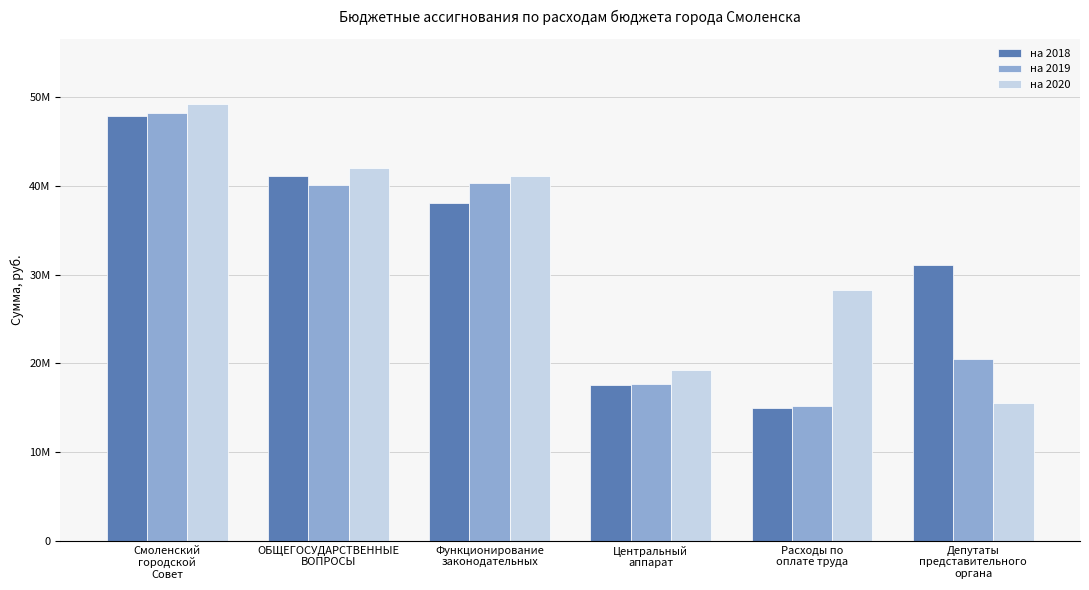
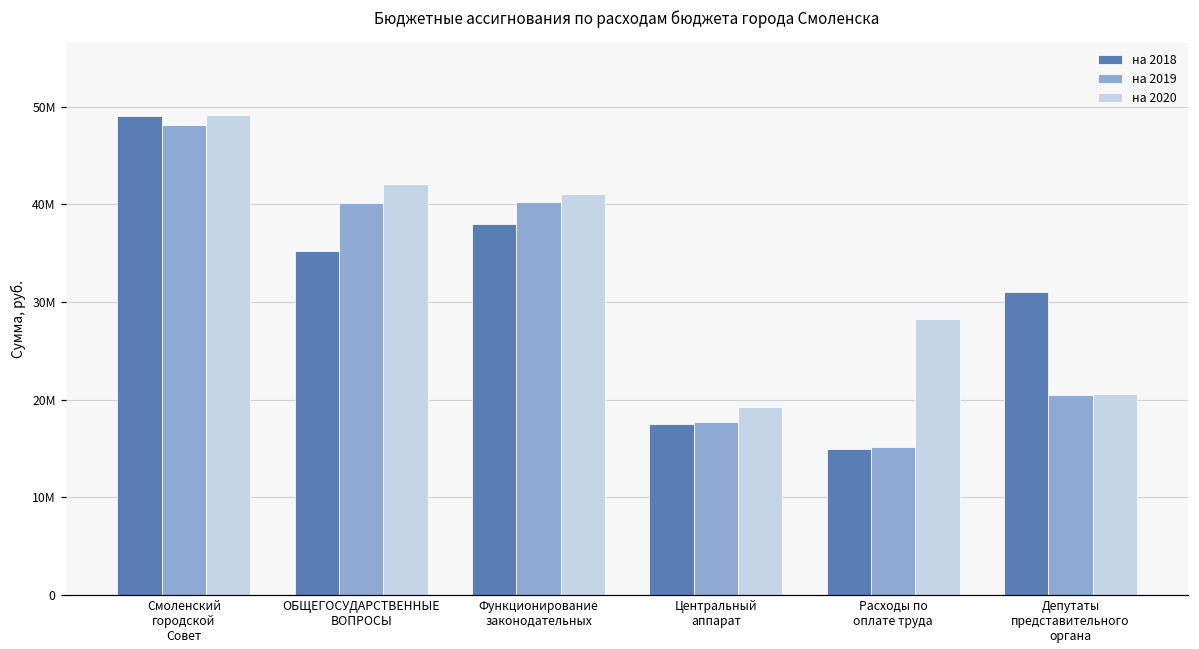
на 2018, Смоленский городской Совет: 48000000 -> 49000000
на 2018, ОБЩЕГОСУДАРСТВЕННЫЕ ВОПРОСЫ: 41000000 -> 35000000
на 2020, Депутаты представительного органа: 16000000 -> 21000000
